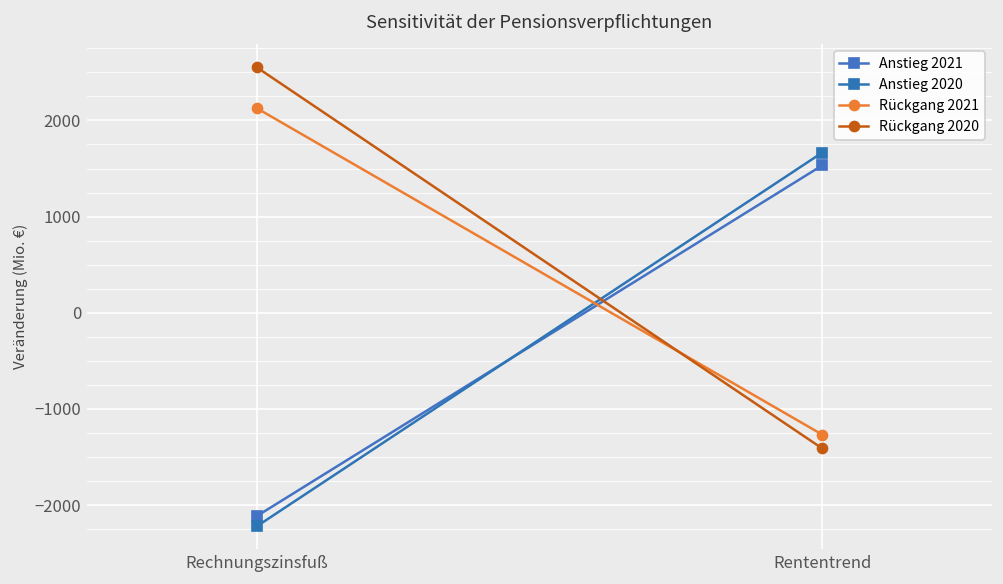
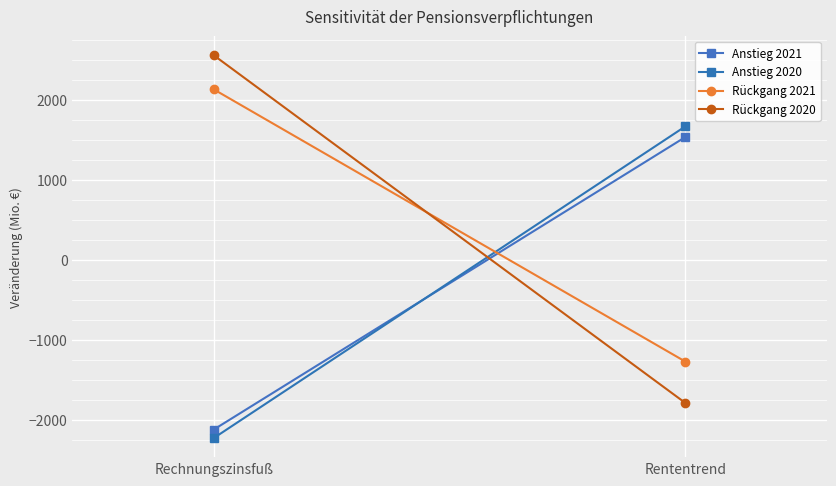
Rückgang 2020, Rententrend: -1400 -> -1800
